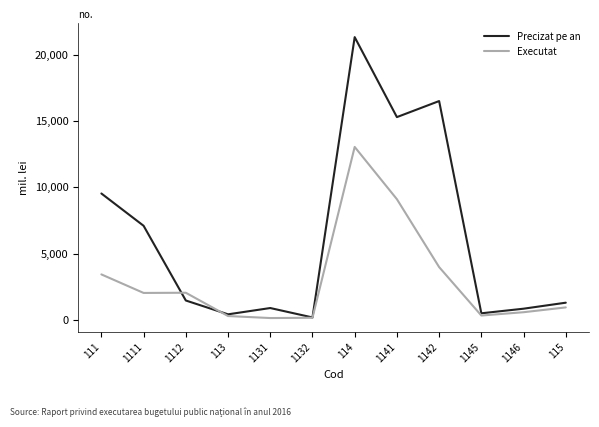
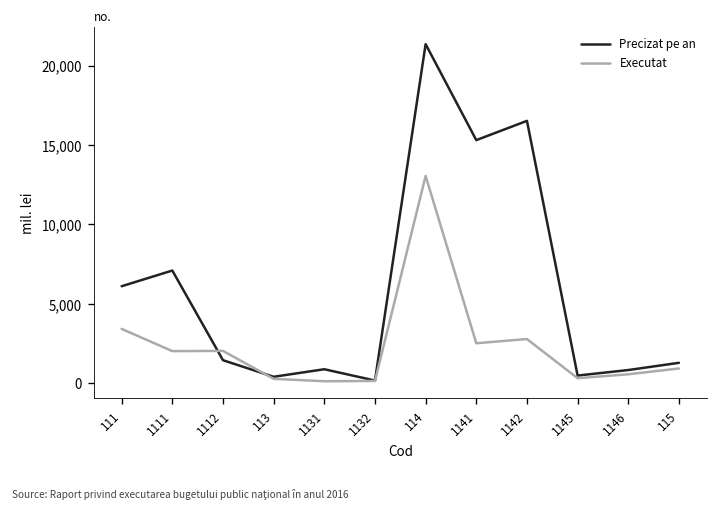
Precizat pe an, 111: 9,500 -> 6,100
Executat, 1141: 9,100 -> 2,500
Executat, 1142: 4,000 -> 2,800
